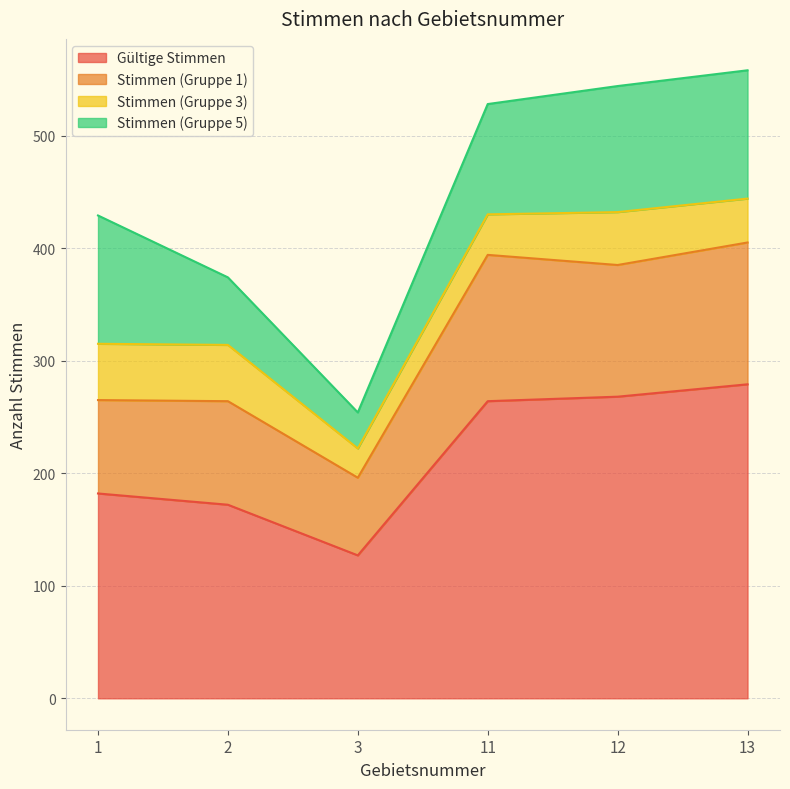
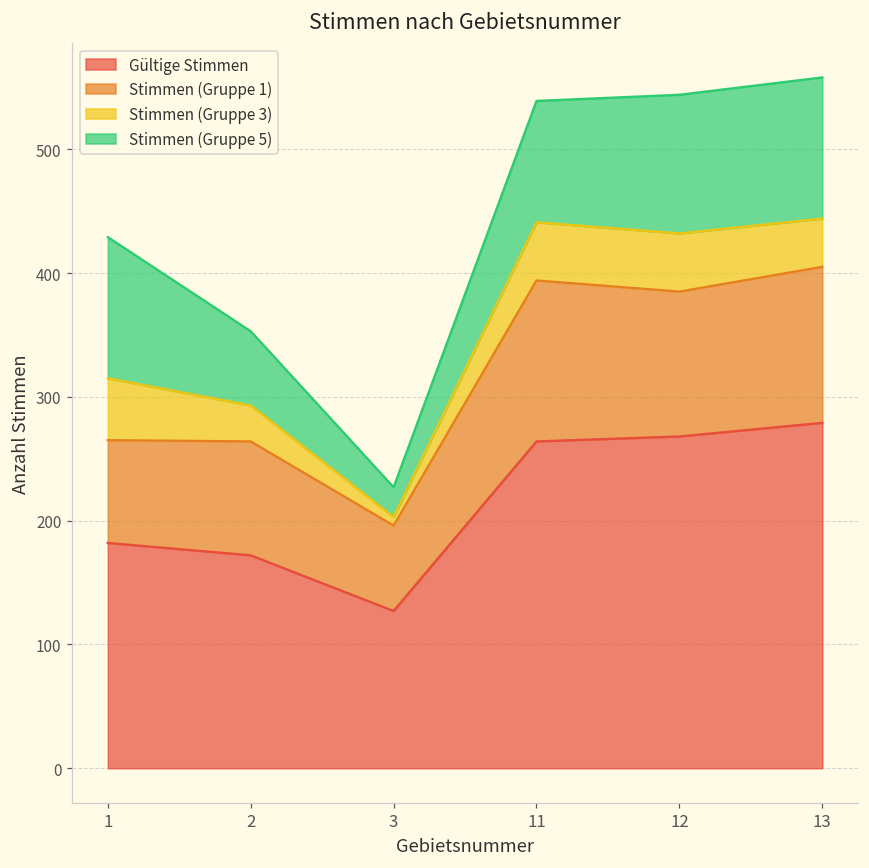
Stimmen (Gruppe 3), 2: 50 -> 29
Stimmen (Gruppe 3), 3: 26 -> 7
Stimmen (Gruppe 5), 3: 32 -> 24
Stimmen (Gruppe 3), 11: 36 -> 47
